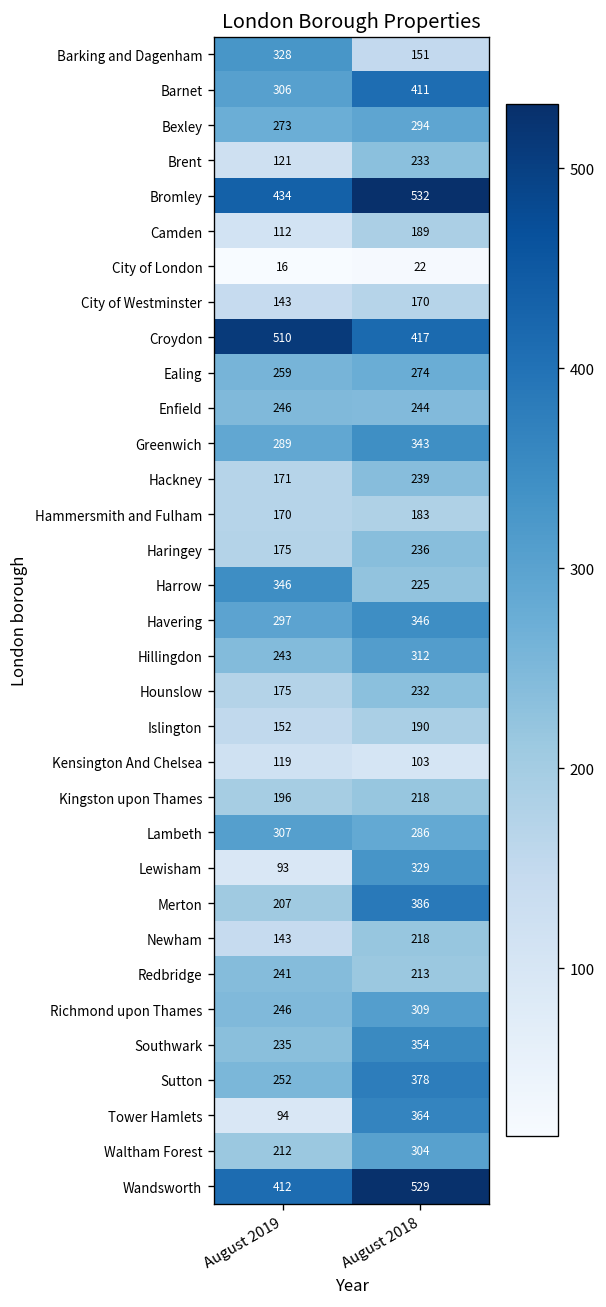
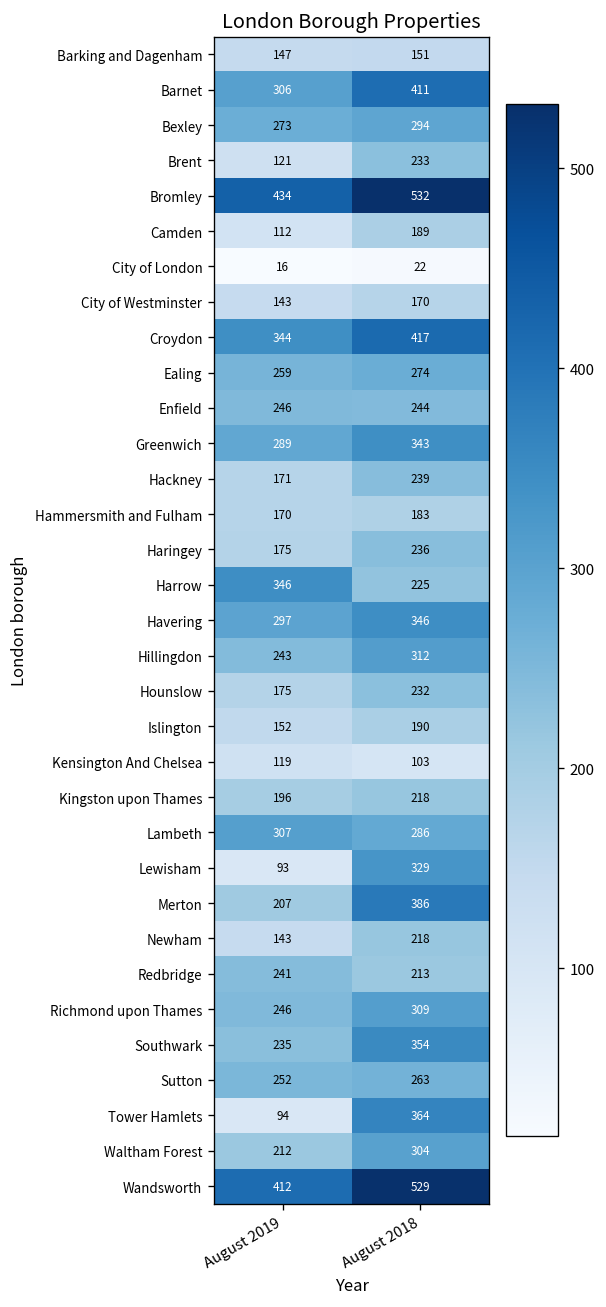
Barking and Dagenham, August 2019: 328 -> 147
Croydon, August 2019: 510 -> 344
Sutton, August 2018: 378 -> 263
